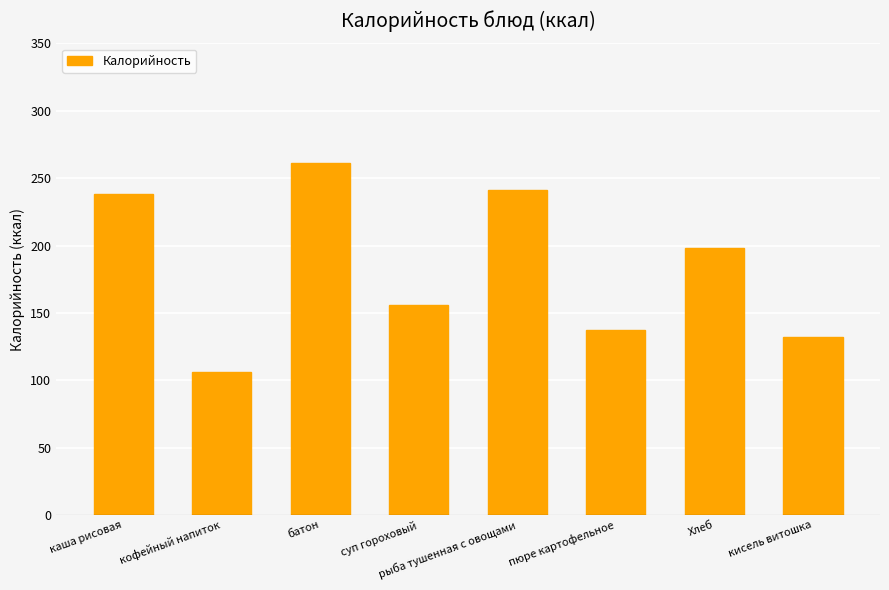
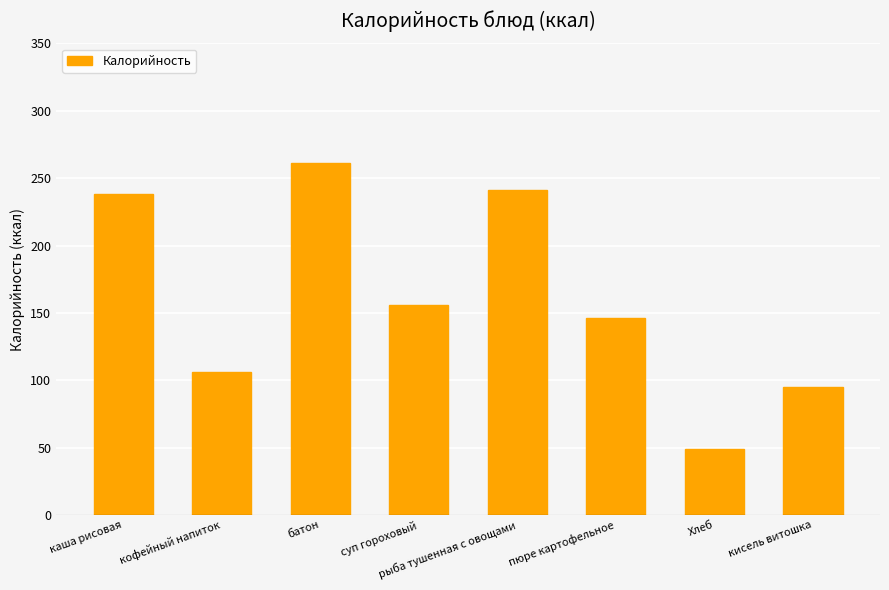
пюре картофельное: 138 -> 146
Хлеб: 198 -> 49
кисель витошка: 132 -> 95
